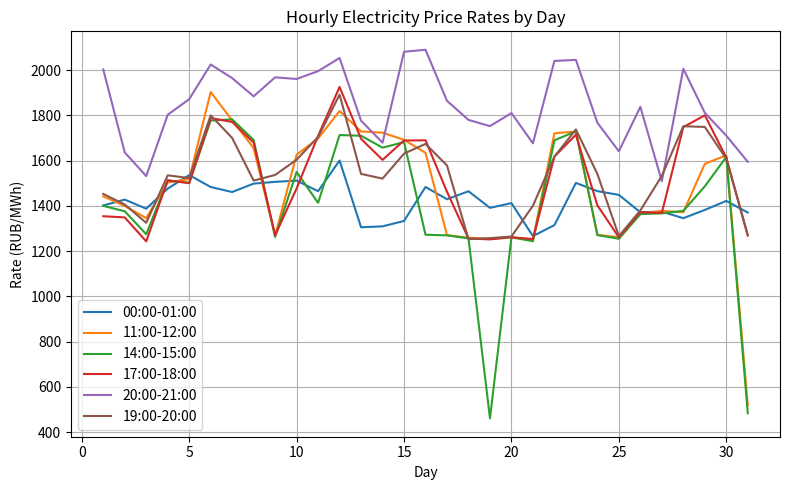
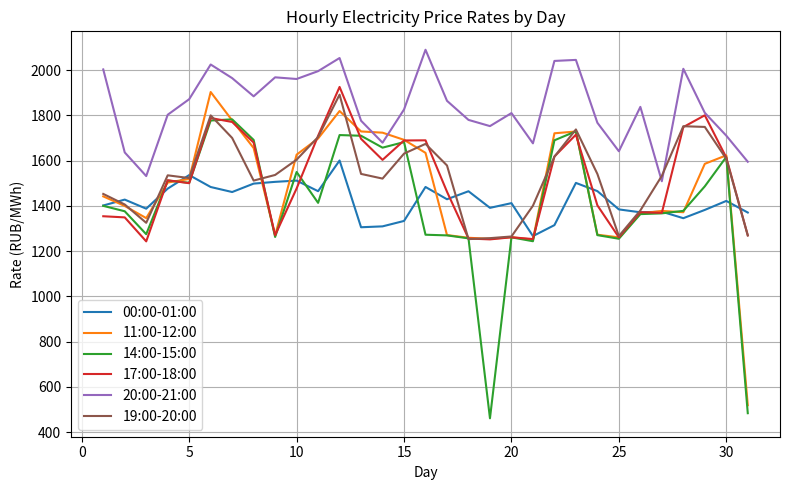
20:00-21:00, 15: 2080 -> 1830
00:00-01:00, 25: 1450 -> 1380
